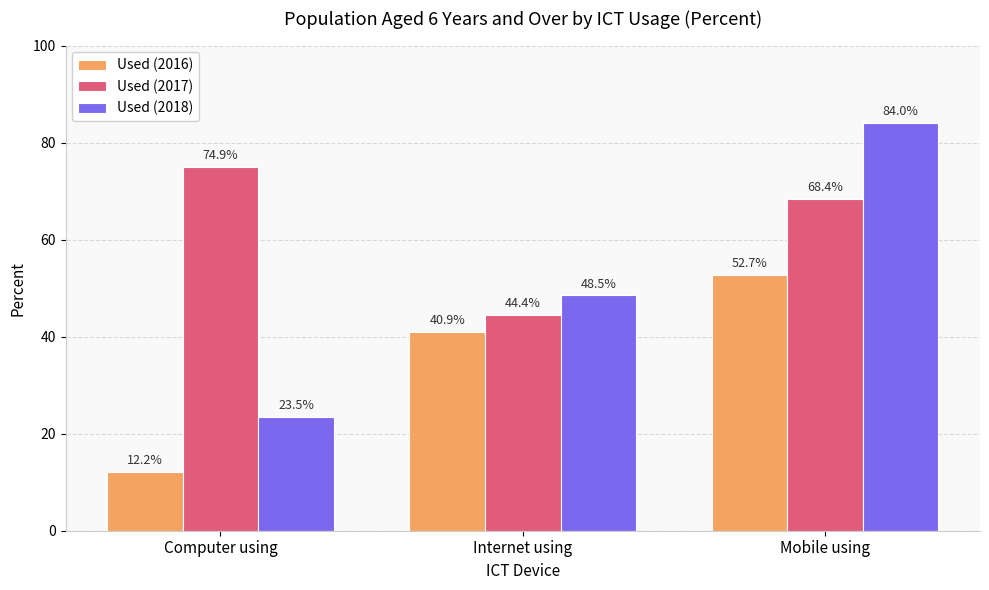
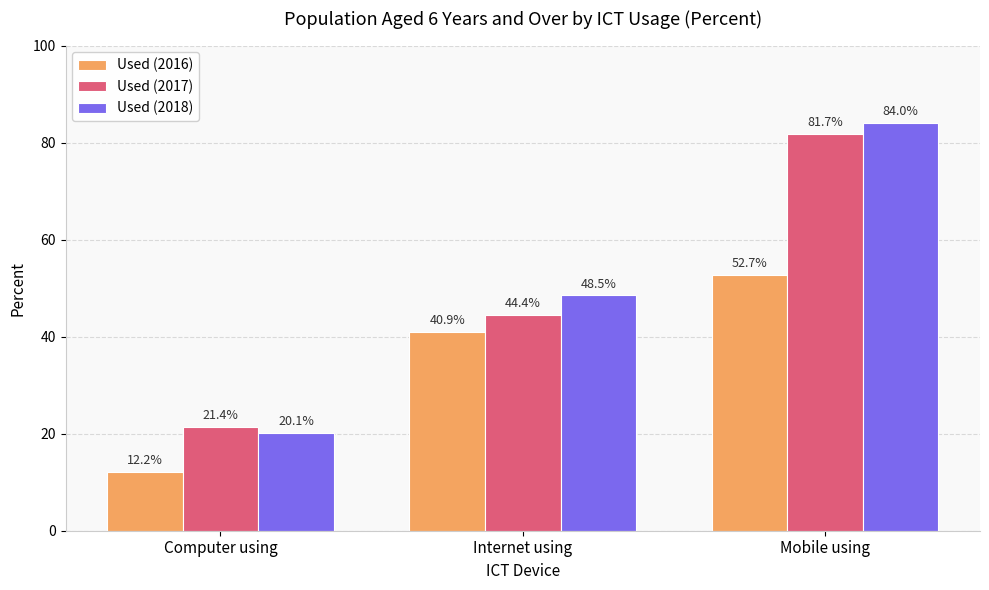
Used (2017), Computer using: 74.9% -> 21.4%
Used (2018), Computer using: 23.5% -> 20.1%
Used (2017), Mobile using: 68.4% -> 81.7%
